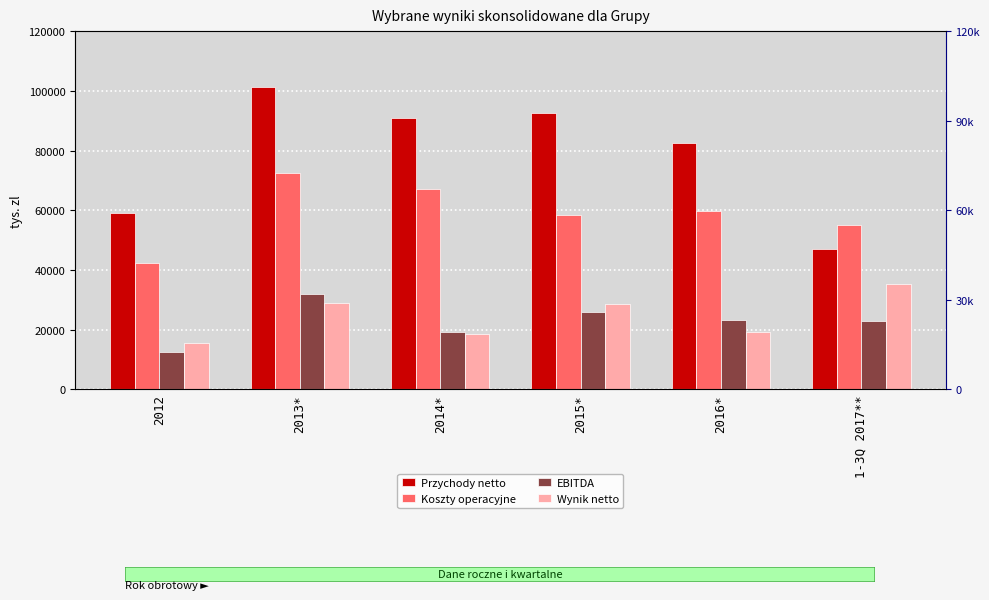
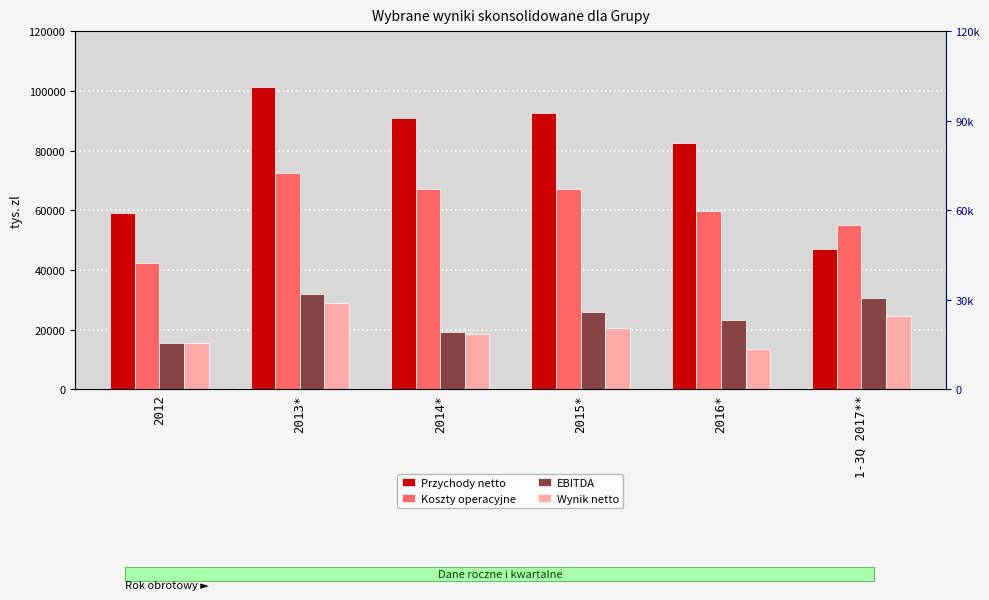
EBITDA, 2012: 12000 -> 16000
Koszty operacyjne, 2015*: 58000 -> 67000
Wynik netto, 2015*: 29000 -> 21000
Wynik netto, 2016*: 19000 -> 14000
EBITDA, 1-3Q 2017**: 23000 -> 31000
Wynik netto, 1-3Q 2017**: 35000 -> 25000
